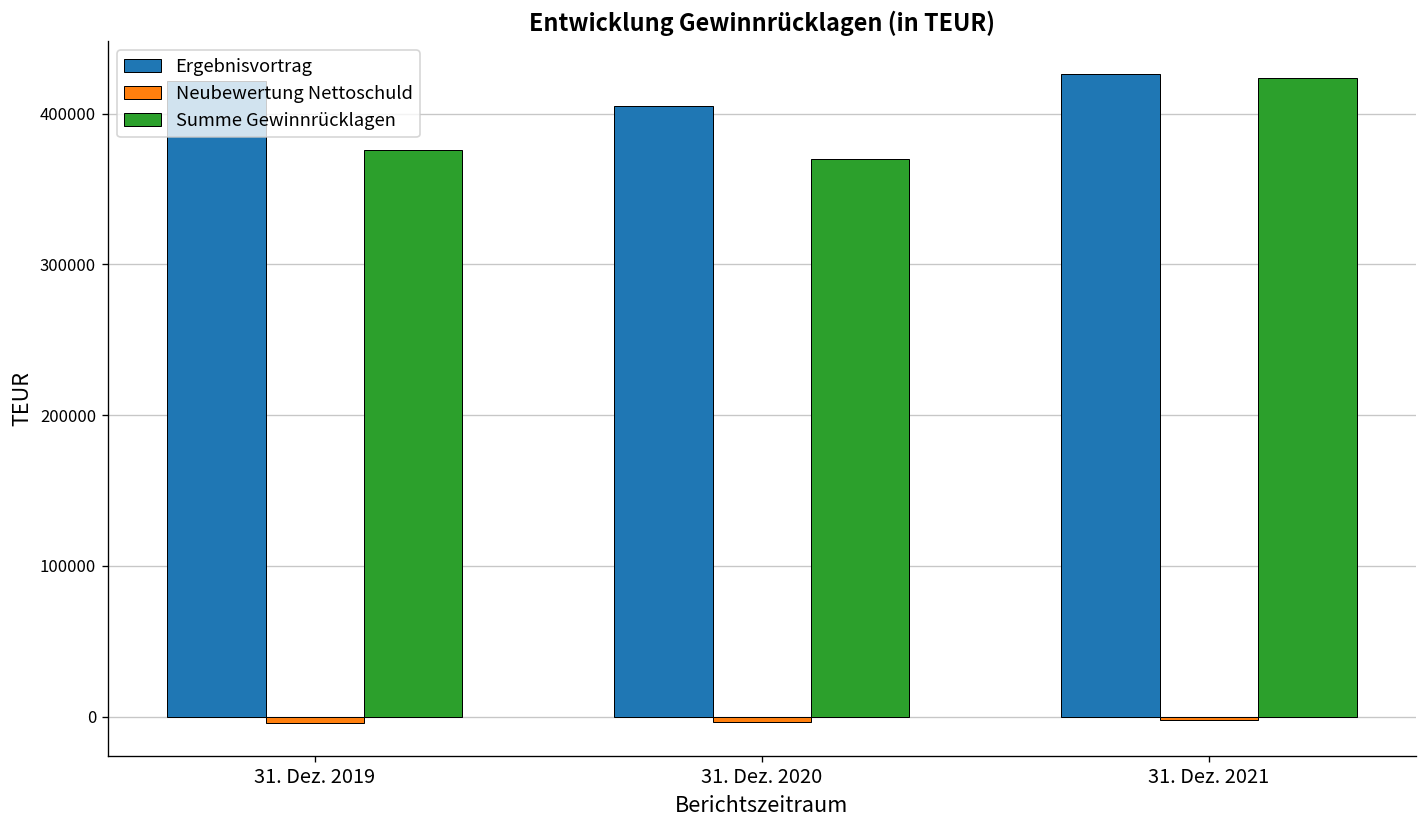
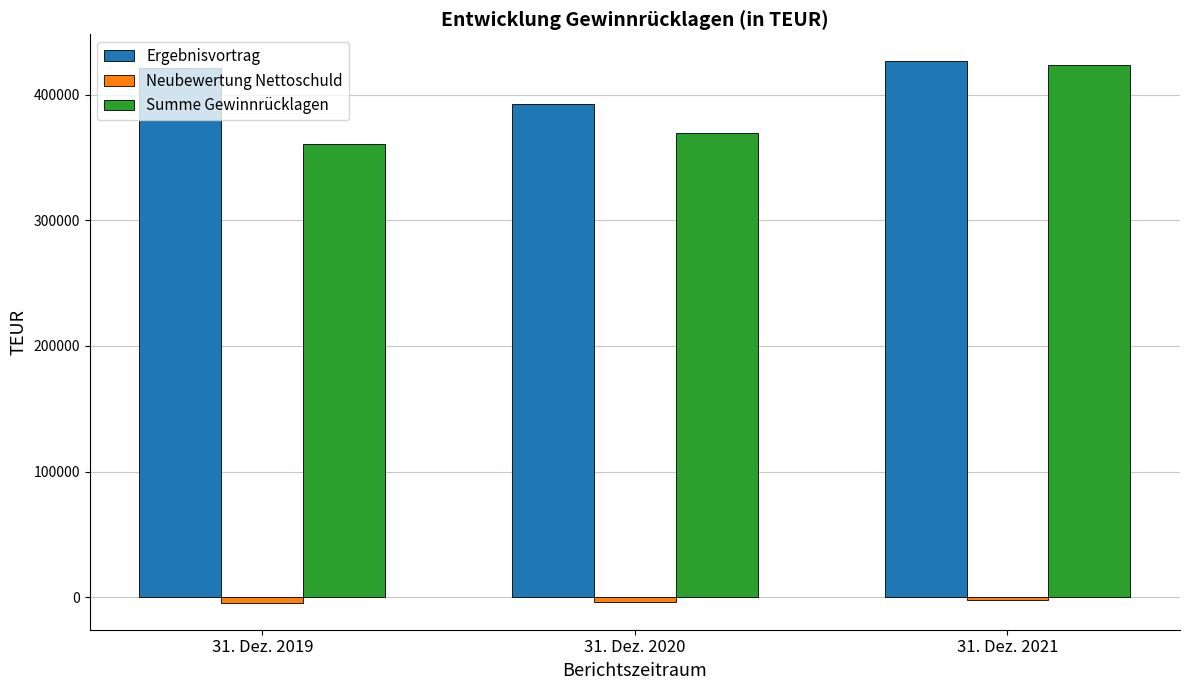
Summe Gewinnrücklagen, 31. Dez. 2019: 376000 -> 361000
Ergebnisvortrag, 31. Dez. 2020: 405000 -> 393000
